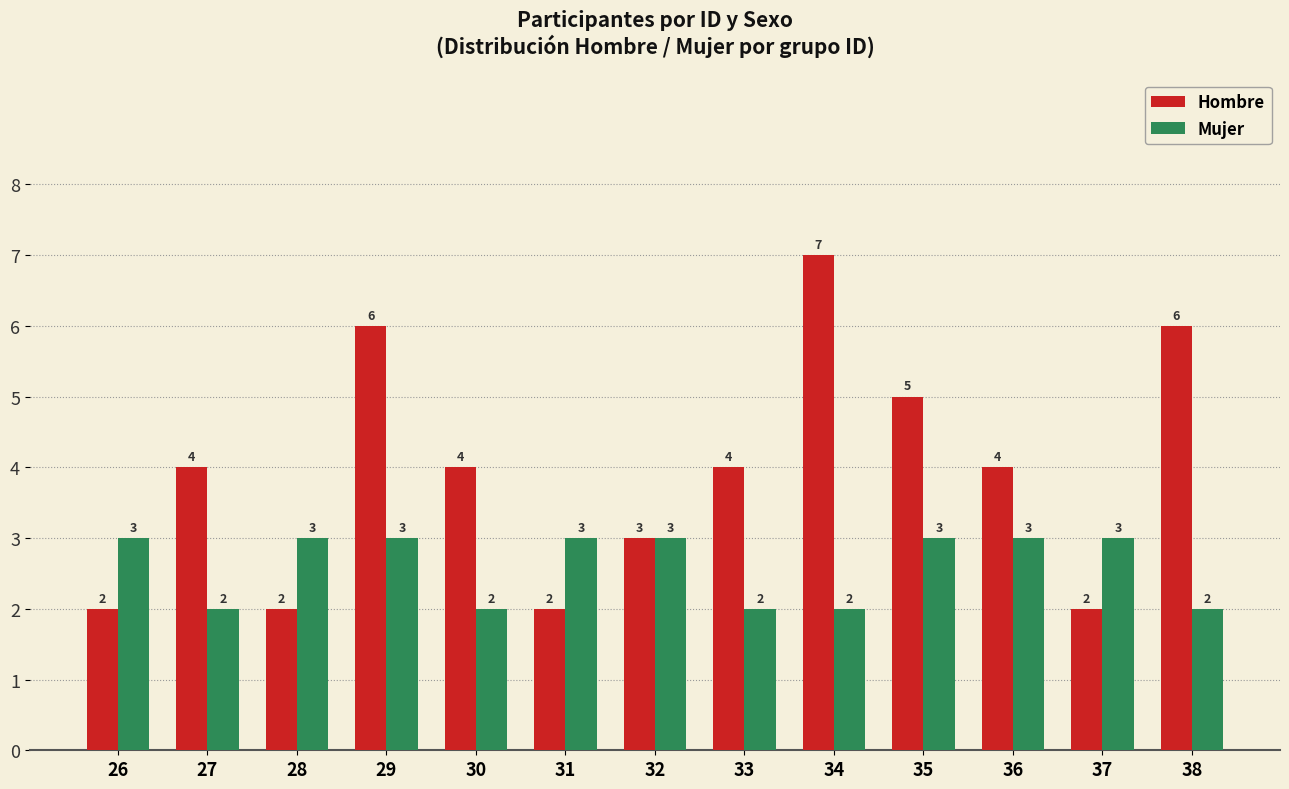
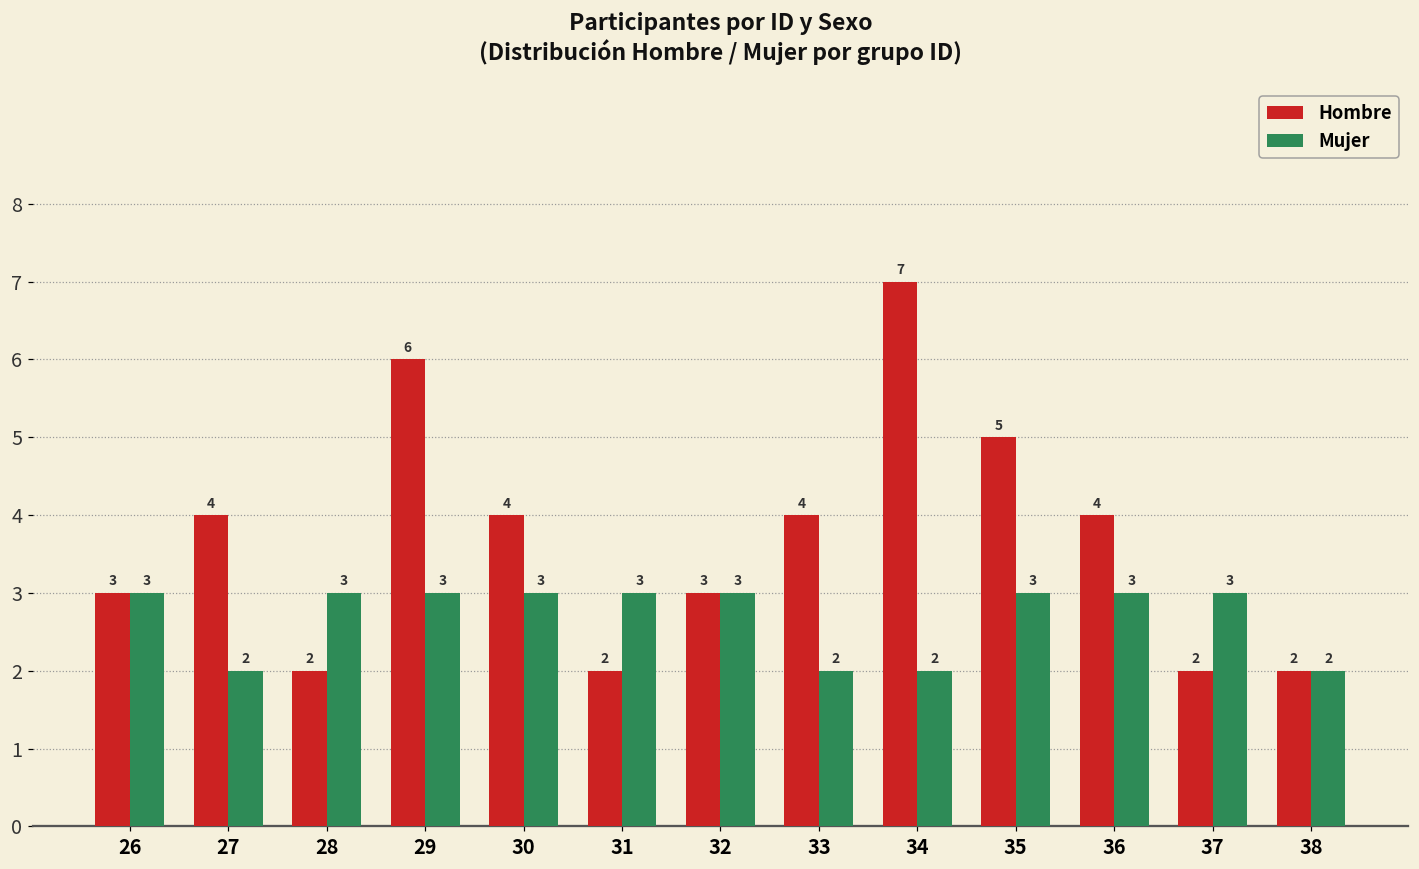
Hombre, 26: 2 -> 3
Mujer, 30: 2 -> 3
Hombre, 38: 6 -> 2
